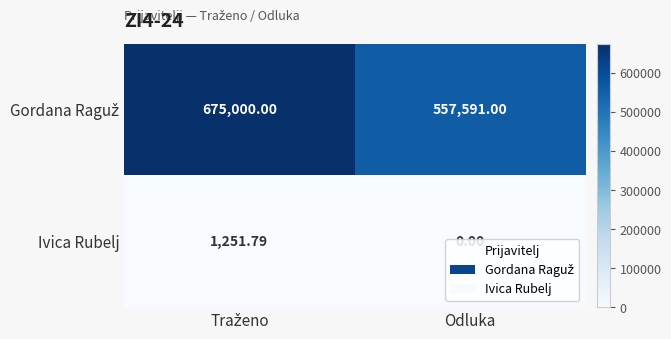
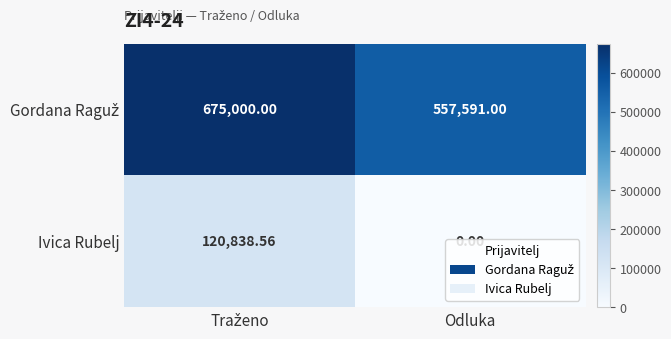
Ivica Rubelj, Traženo: 1,251.79 -> 120,838.56
